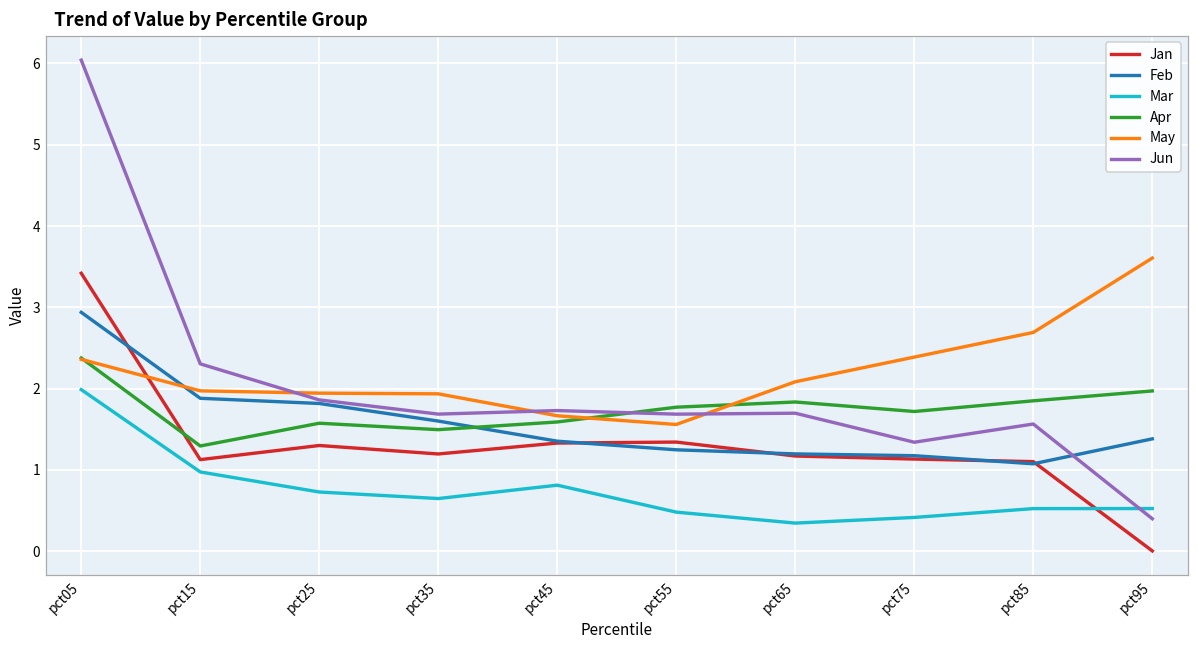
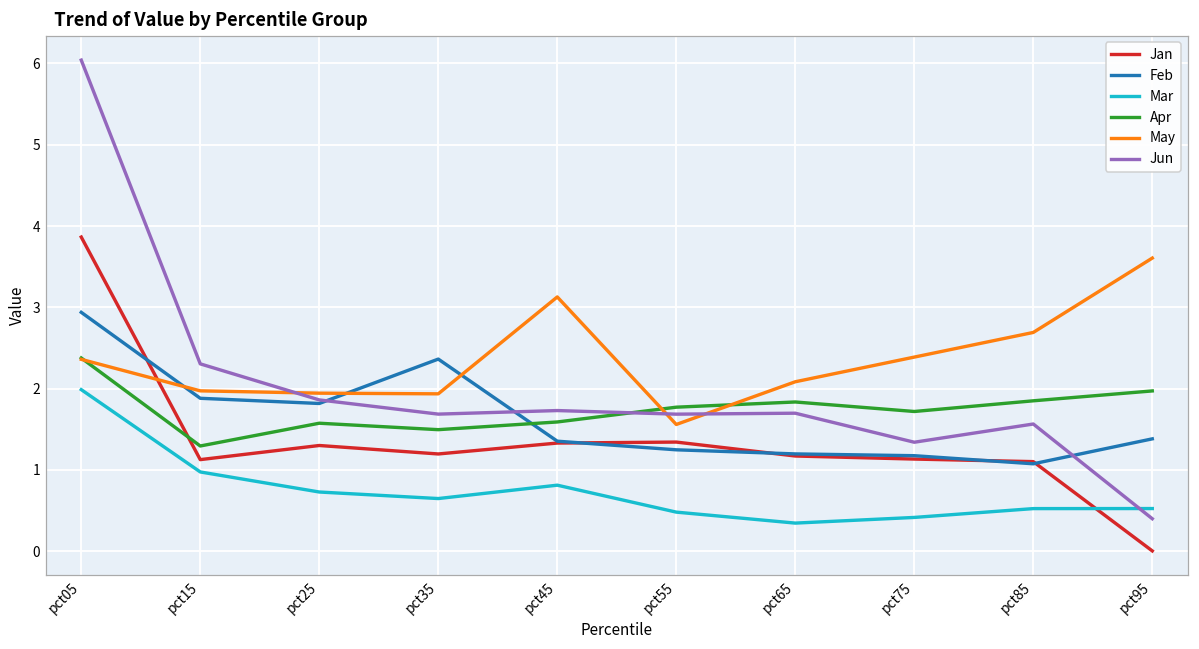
Jan, pct05: 3.4 -> 3.9
Feb, pct35: 1.6 -> 2.4
May, pct45: 1.7 -> 3.1
